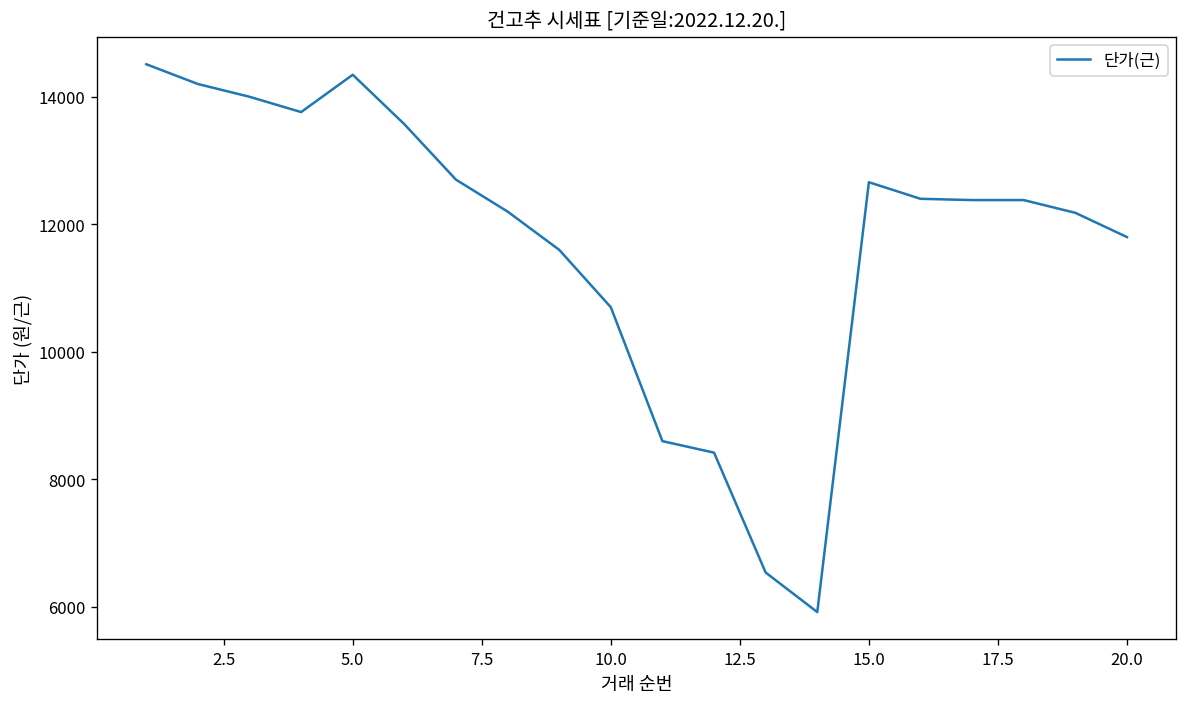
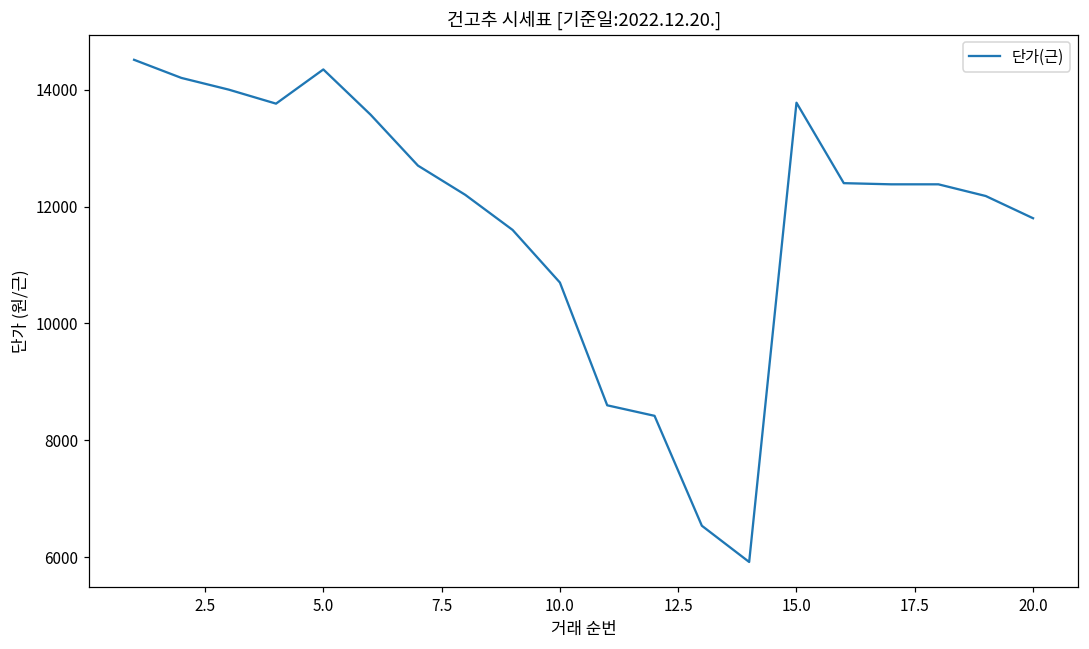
15.0: 12700 -> 13800
